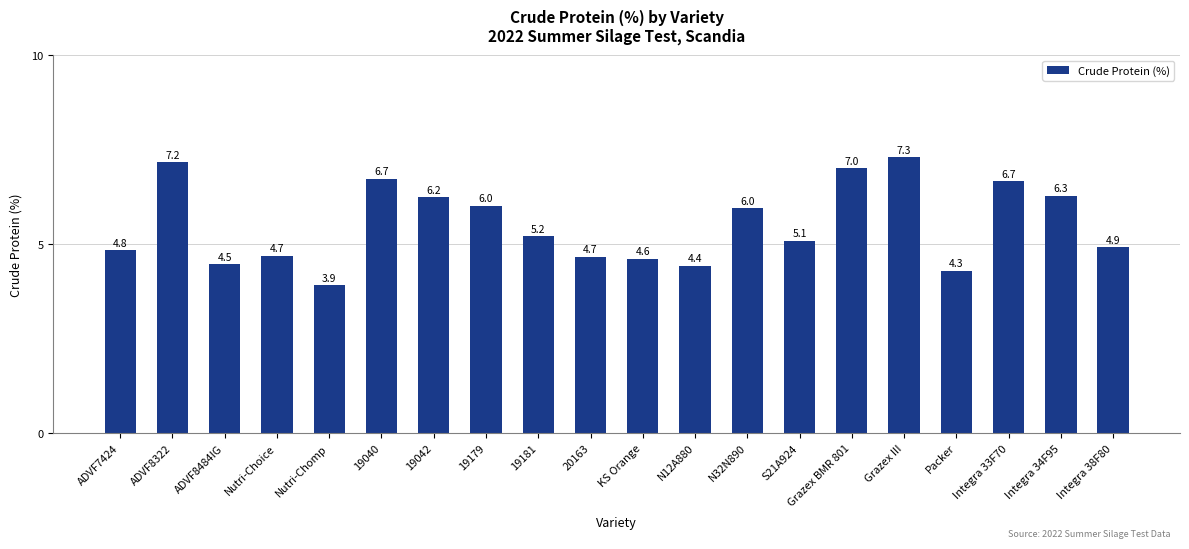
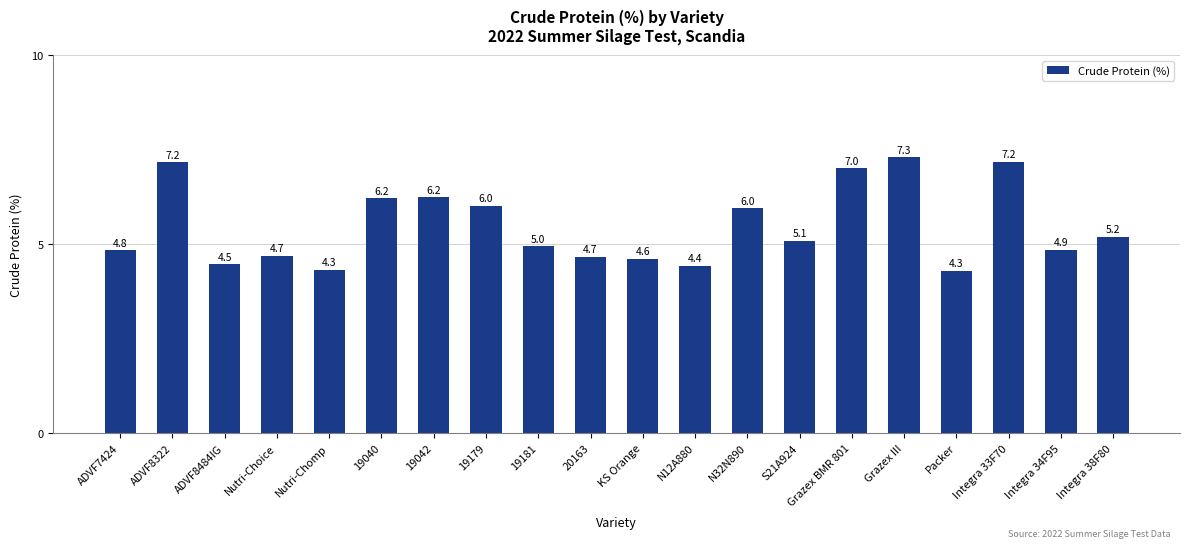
Nutri-Chomp: 3.9 -> 4.3
19040: 6.7 -> 6.2
19181: 5.2 -> 5.0
Integra 33F70: 6.7 -> 7.2
Integra 34F95: 6.3 -> 4.9
Integra 38F80: 4.9 -> 5.2
